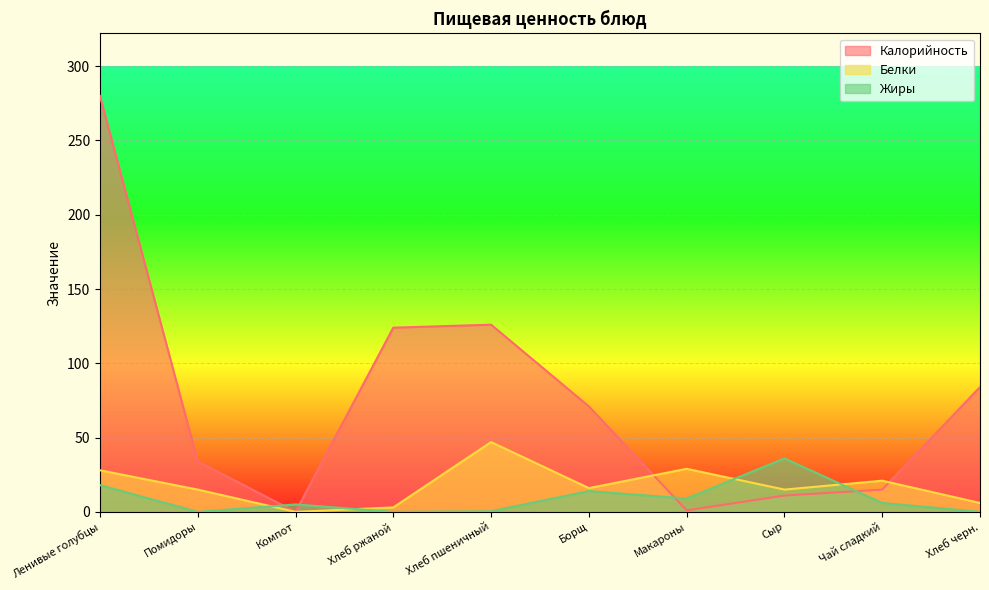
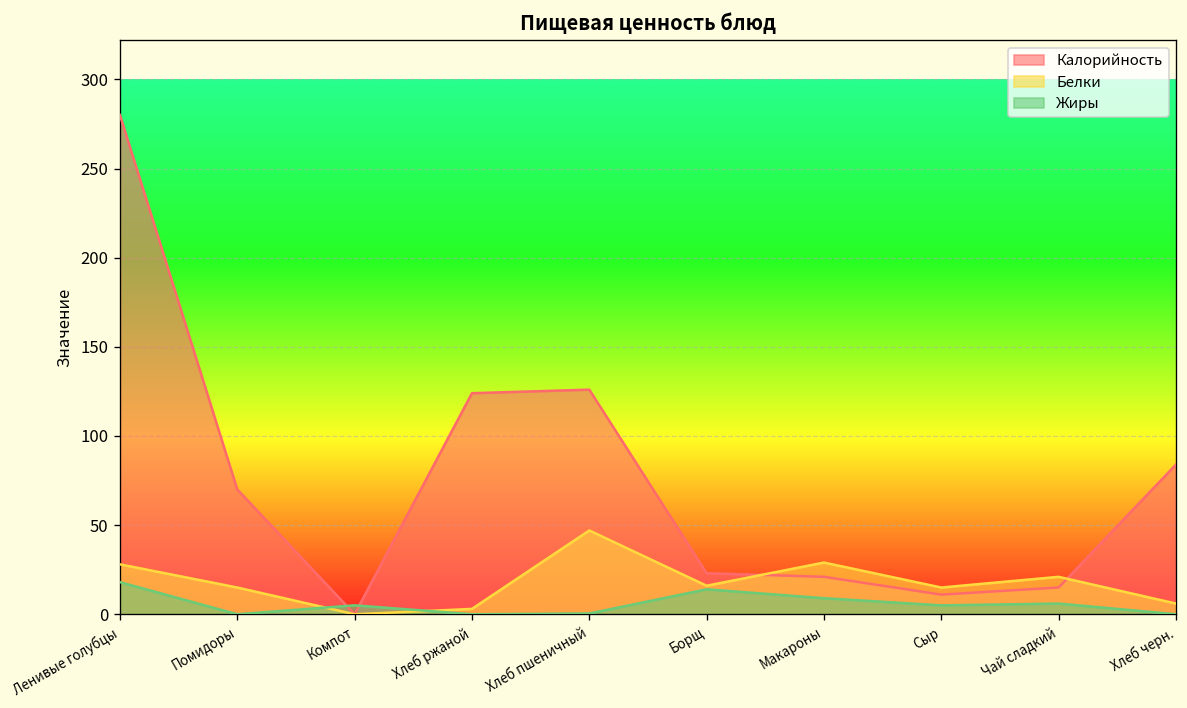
Калорийность, Помидоры: 34 -> 70
Калорийность, Борщ: 71 -> 23
Калорийность, Макароны: 1 -> 21
Жиры, Сыр: 36 -> 5
